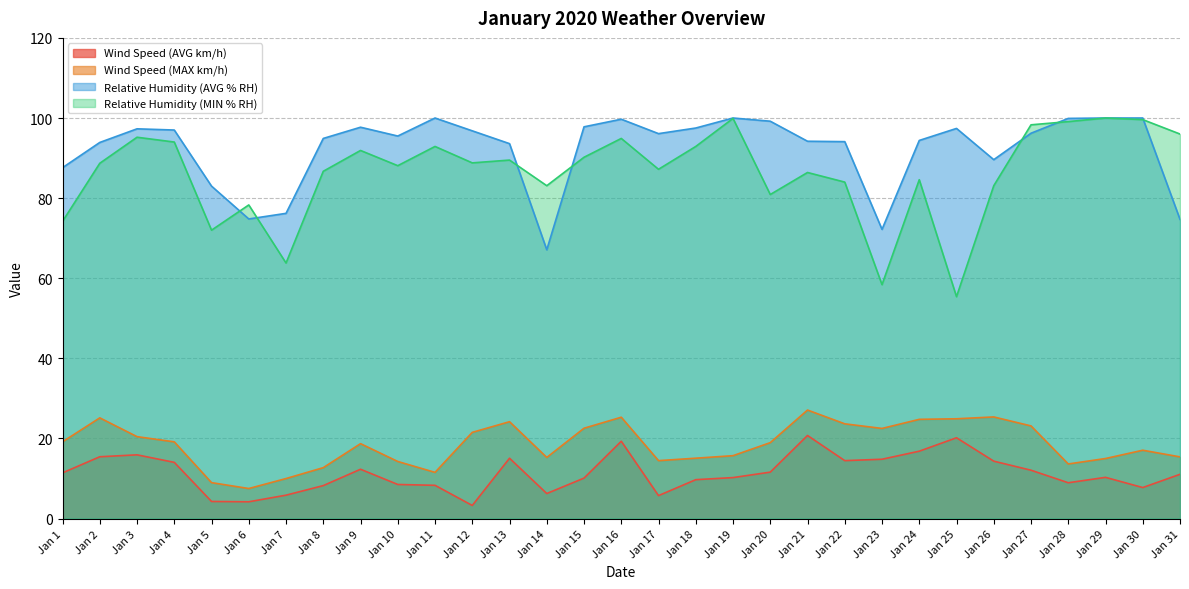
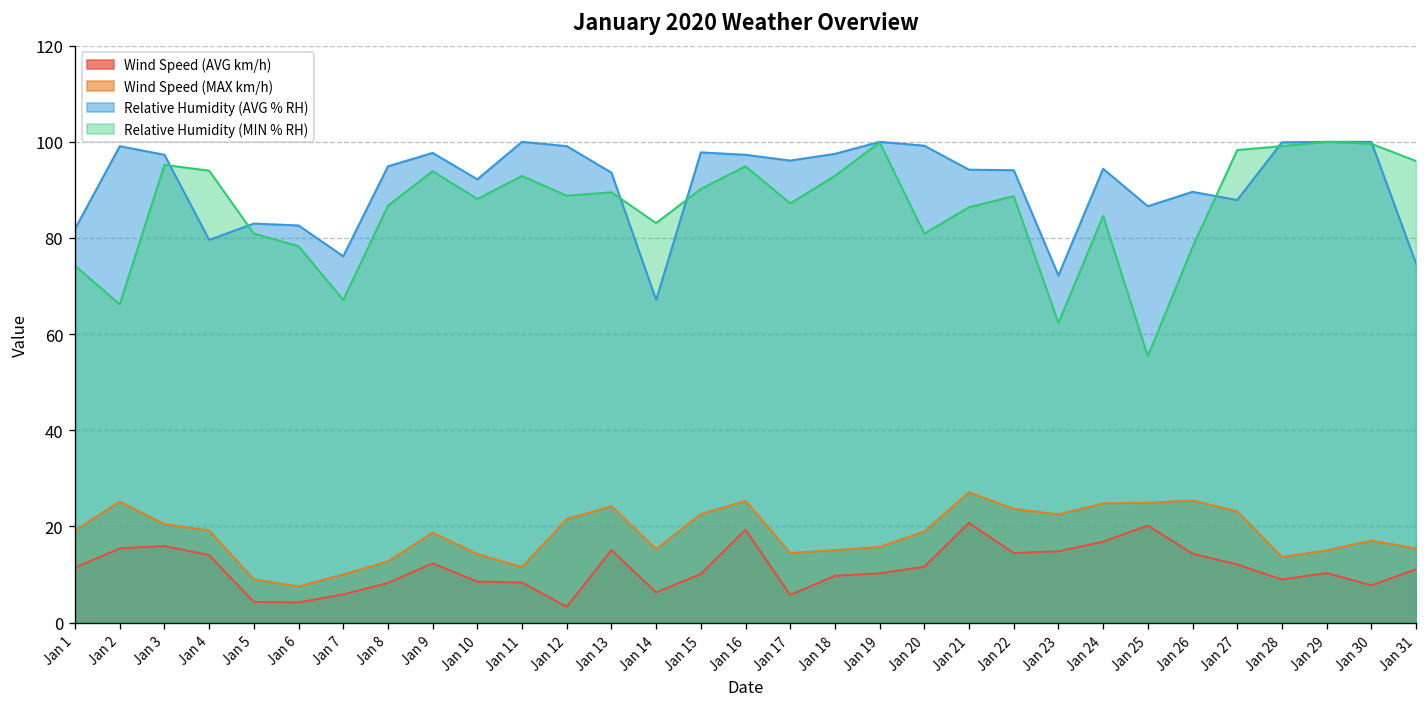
Relative Humidity (AVG % RH), Jan 1: 88 -> 82
Relative Humidity (AVG % RH), Jan 2: 94 -> 99
Relative Humidity (MIN % RH), Jan 2: 89 -> 66
Relative Humidity (AVG % RH), Jan 4: 97 -> 80
Relative Humidity (MIN % RH), Jan 5: 72 -> 81
Relative Humidity (AVG % RH), Jan 6: 75 -> 83
Relative Humidity (MIN % RH), Jan 7: 64 -> 67
Relative Humidity (MIN % RH), Jan 9: 92 -> 94
Relative Humidity (AVG % RH), Jan 10: 96 -> 92
Relative Humidity (AVG % RH), Jan 12: 97 -> 99
Relative Humidity (AVG % RH), Jan 16: 100 -> 97
Relative Humidity (MIN % RH), Jan 22: 84 -> 89
Relative Humidity (MIN % RH), Jan 23: 58 -> 62
Relative Humidity (AVG % RH), Jan 25: 97 -> 87
Relative Humidity (MIN % RH), Jan 26: 83 -> 78
Relative Humidity (AVG % RH), Jan 27: 96 -> 88
